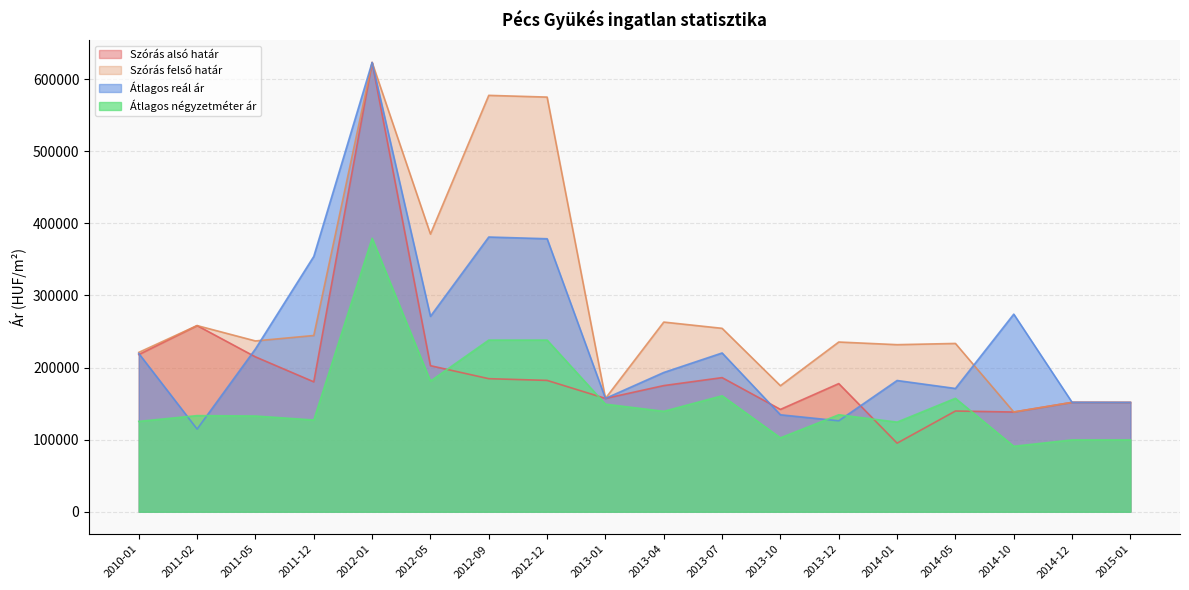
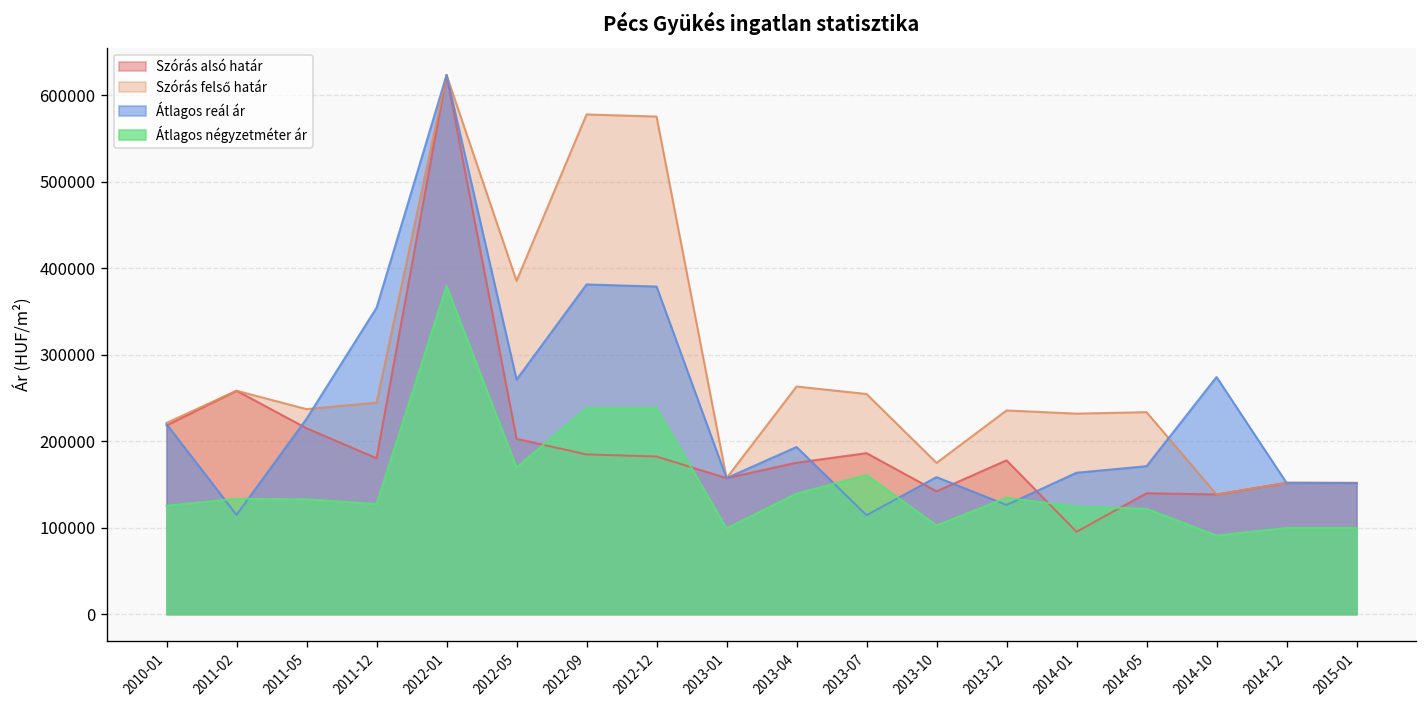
Átlagos négyzetméter ár, 2012-05: 180000 -> 170000
Átlagos négyzetméter ár, 2013-01: 150000 -> 100000
Átlagos reál ár, 2013-07: 220000 -> 110000
Átlagos reál ár, 2013-10: 130000 -> 160000
Átlagos reál ár, 2014-01: 180000 -> 160000
Átlagos négyzetméter ár, 2014-05: 160000 -> 120000
